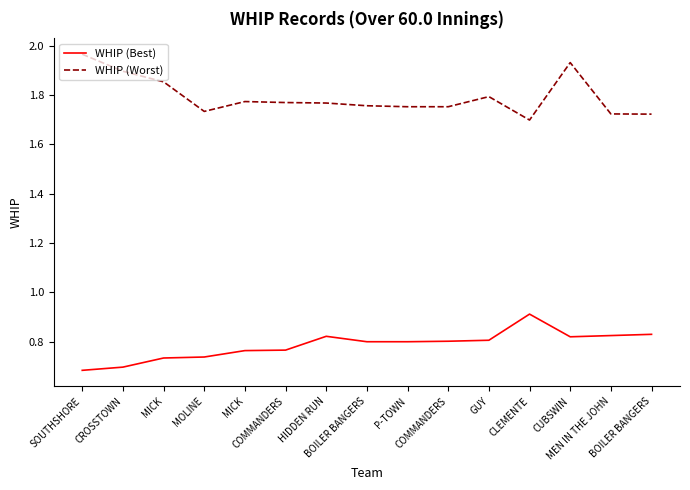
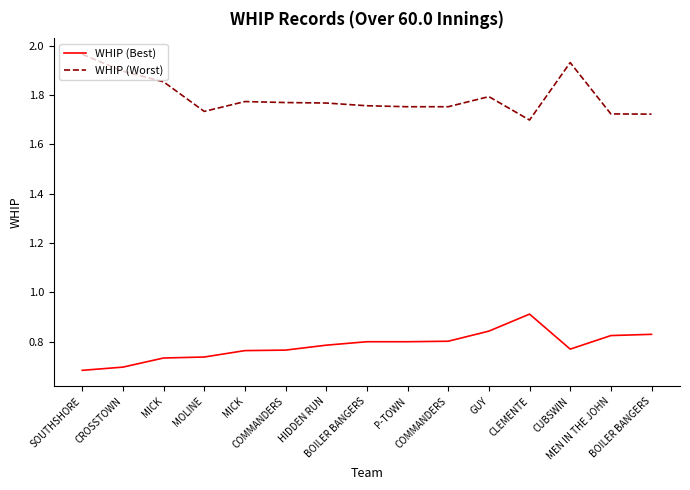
WHIP (Best), HIDDEN RUN: 0.82 -> 0.79
WHIP (Best), GUY: 0.81 -> 0.84
WHIP (Best), CUBSWIN: 0.82 -> 0.77
